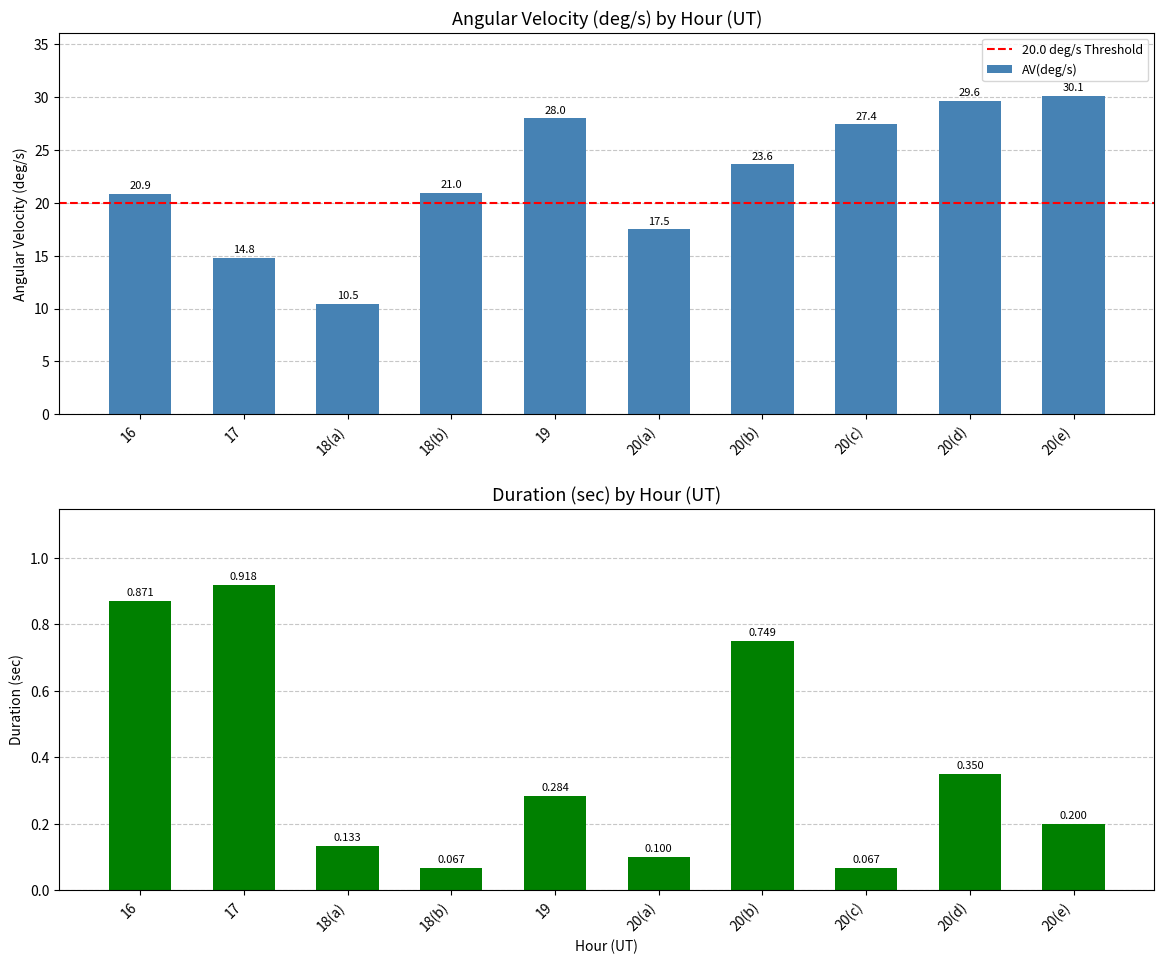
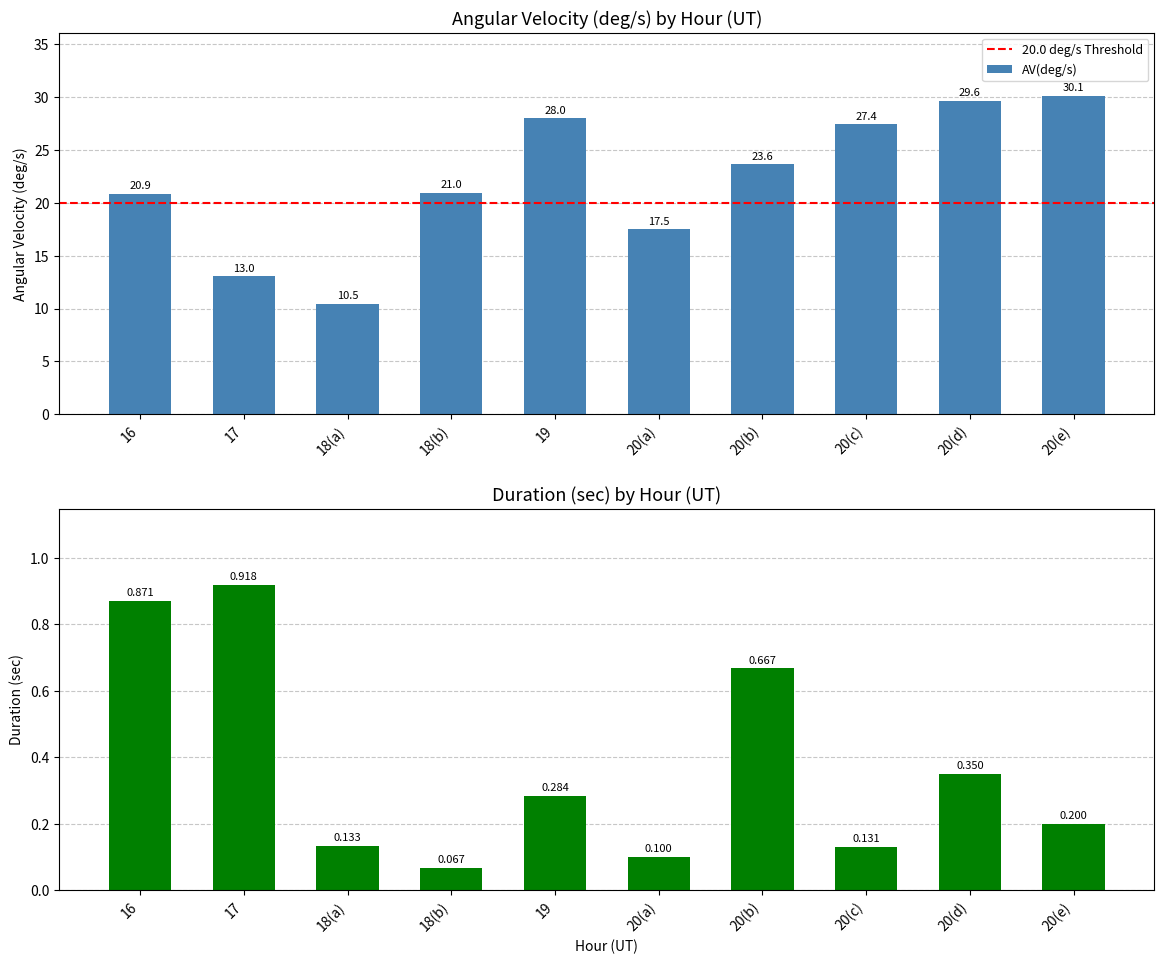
Angular Velocity (deg/s) by Hour (UT), 17: 14.8 -> 13.0
Duration (sec) by Hour (UT), 20(b): 0.749 -> 0.667
Duration (sec) by Hour (UT), 20(c): 0.067 -> 0.131
